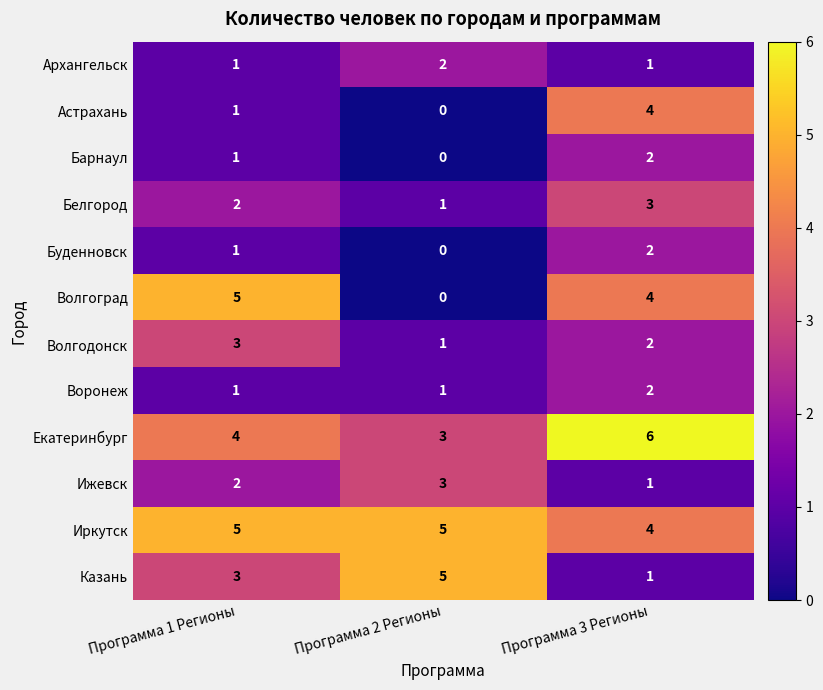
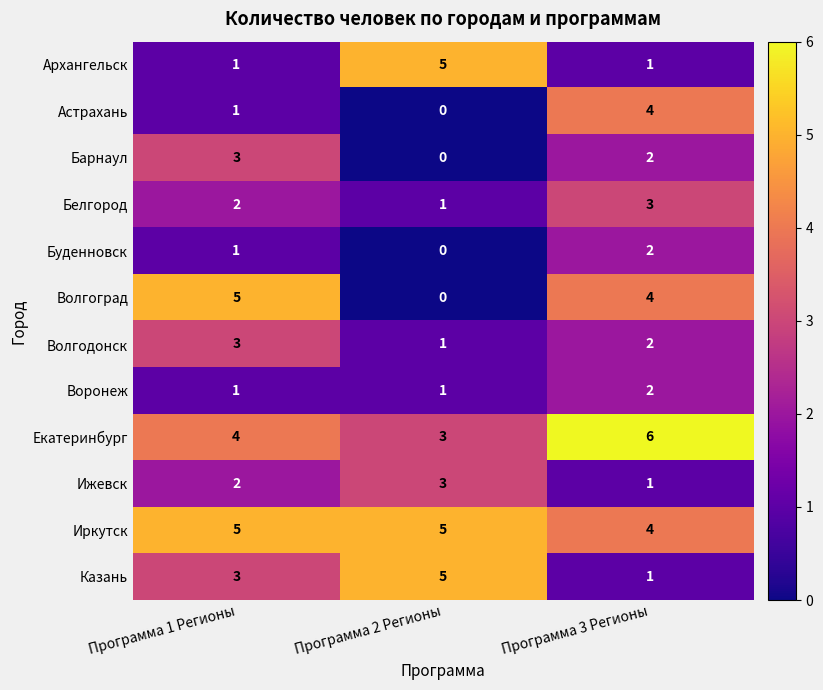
Архангельск, Программа 2 Регионы: 2 -> 5
Барнаул, Программа 1 Регионы: 1 -> 3
